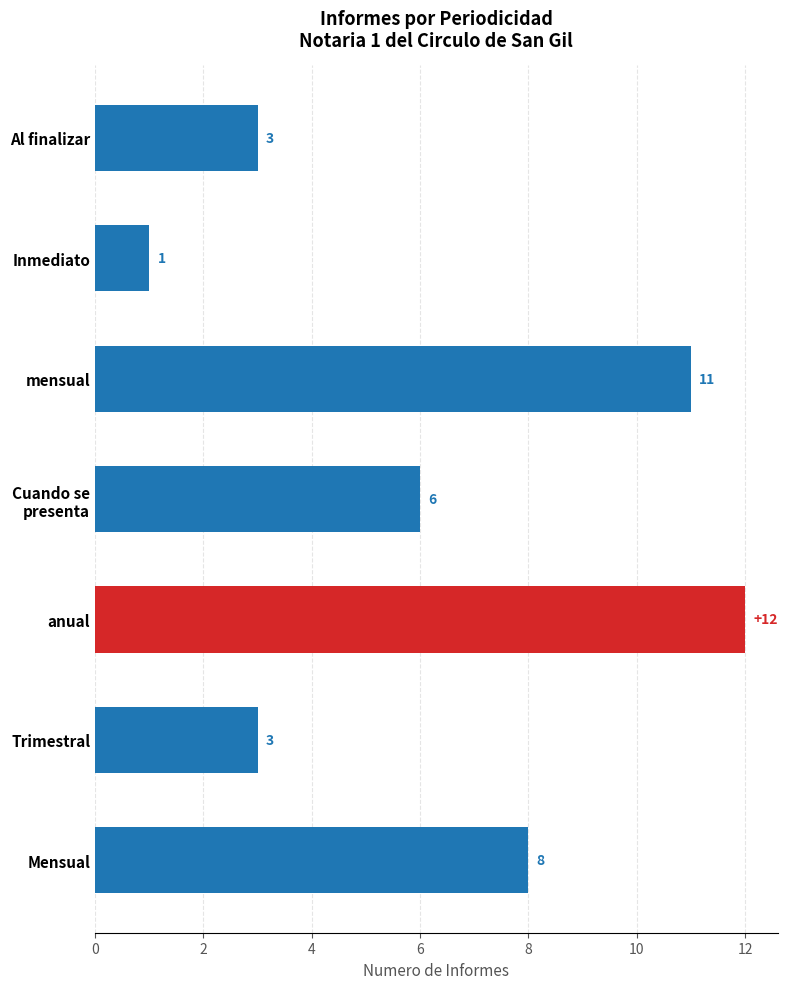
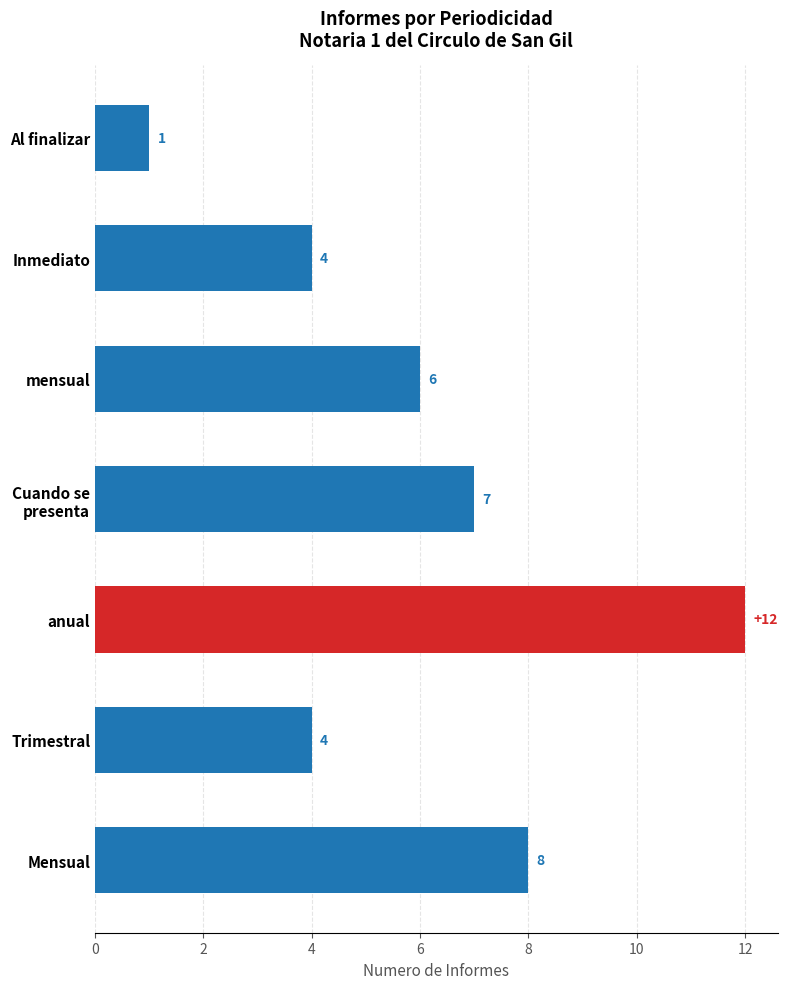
Al finalizar: 3 -> 1
Inmediato: 1 -> 4
mensual: 11 -> 6
Cuando se presenta: 6 -> 7
Trimestral: 3 -> 4
